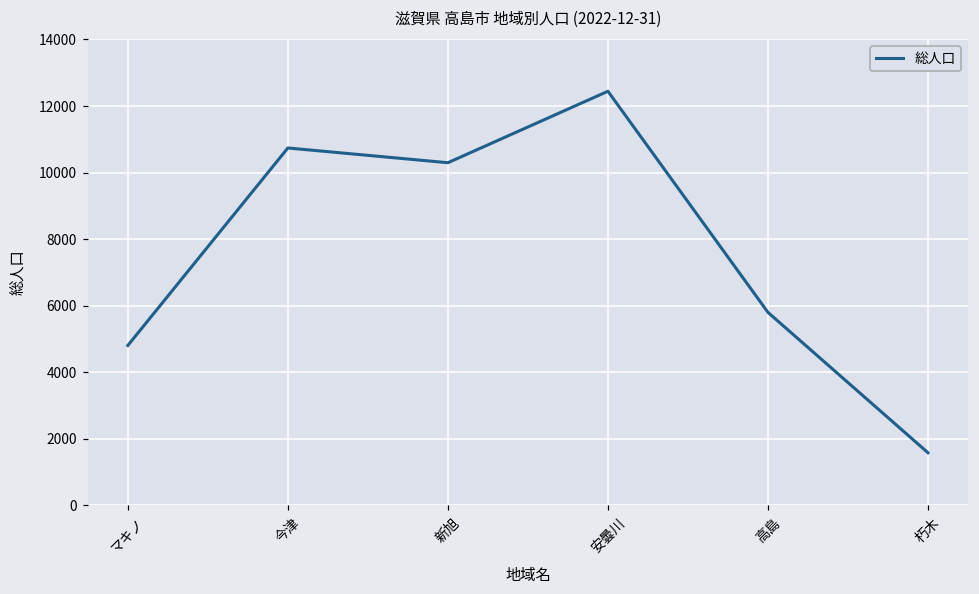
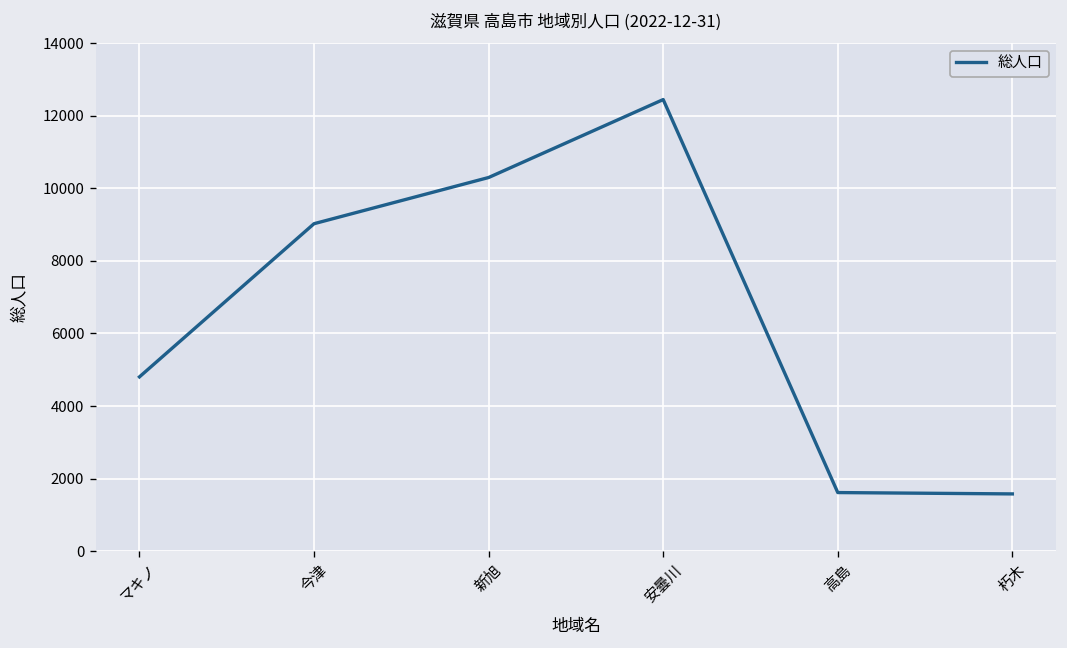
今津: 10700 -> 9000
高島: 5800 -> 1600
